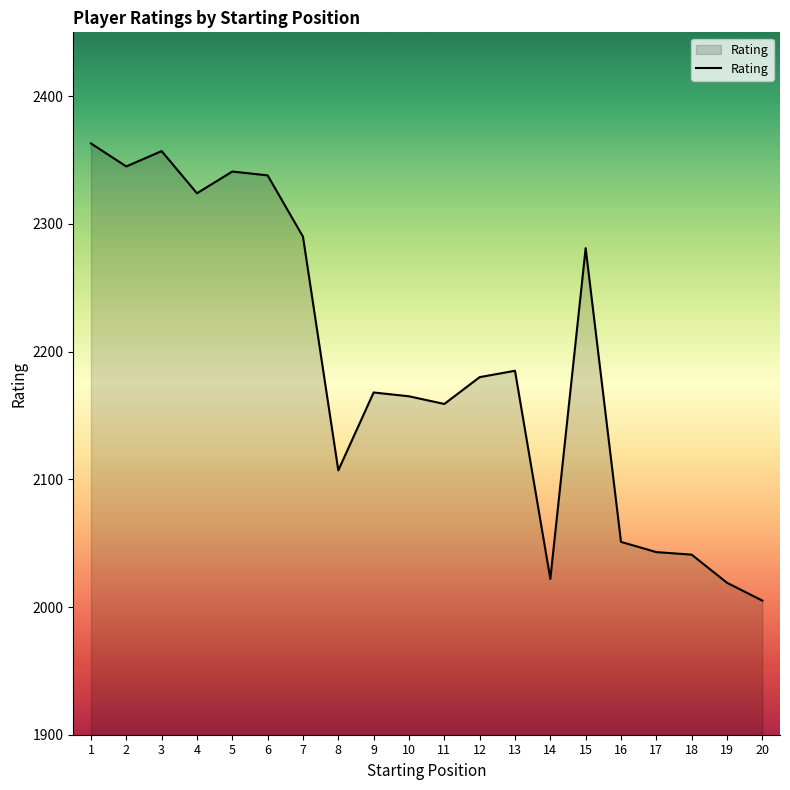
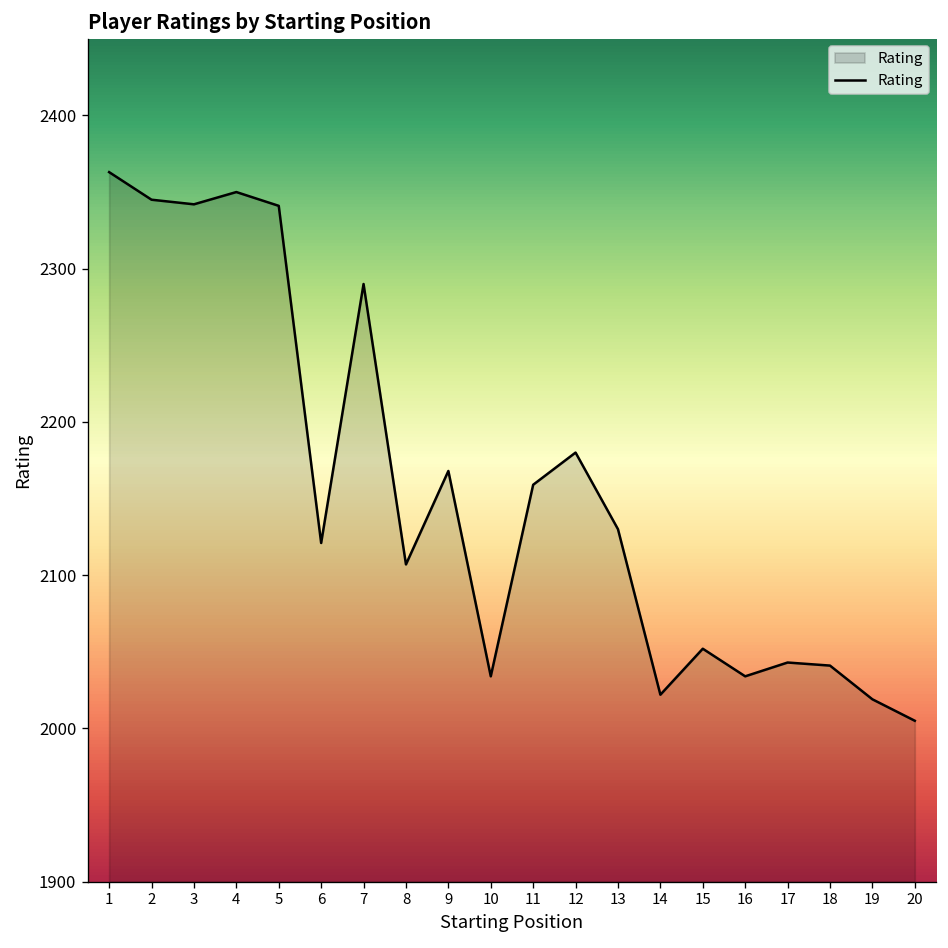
3: 2357 -> 2342
4: 2324 -> 2350
6: 2338 -> 2121
10: 2165 -> 2034
13: 2185 -> 2130
15: 2281 -> 2052
16: 2051 -> 2034
